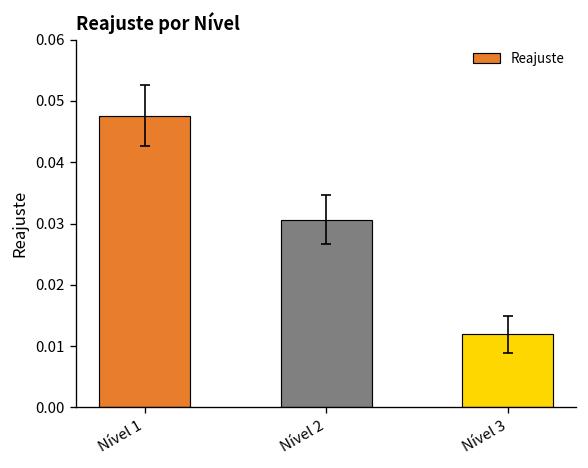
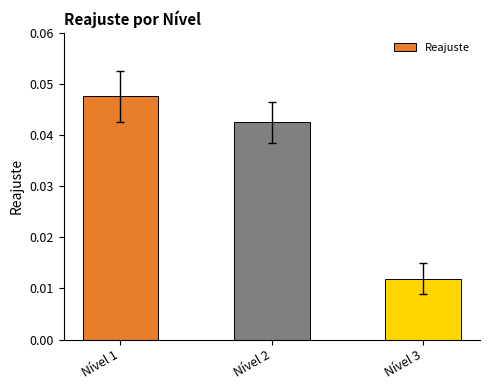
Reajuste, Nível 2: 0.031 -> 0.043
